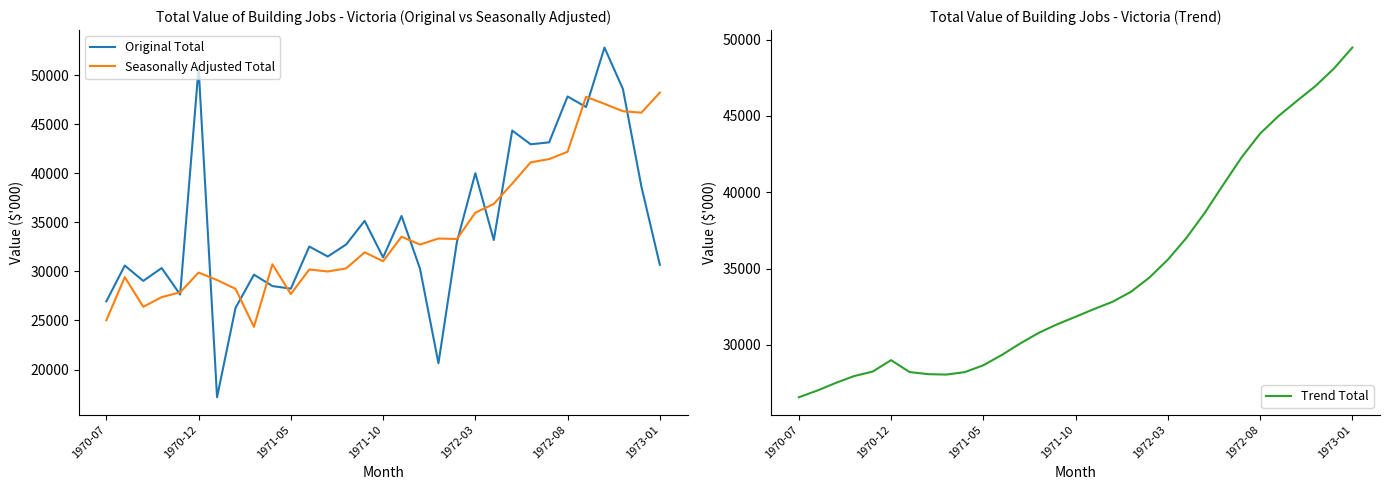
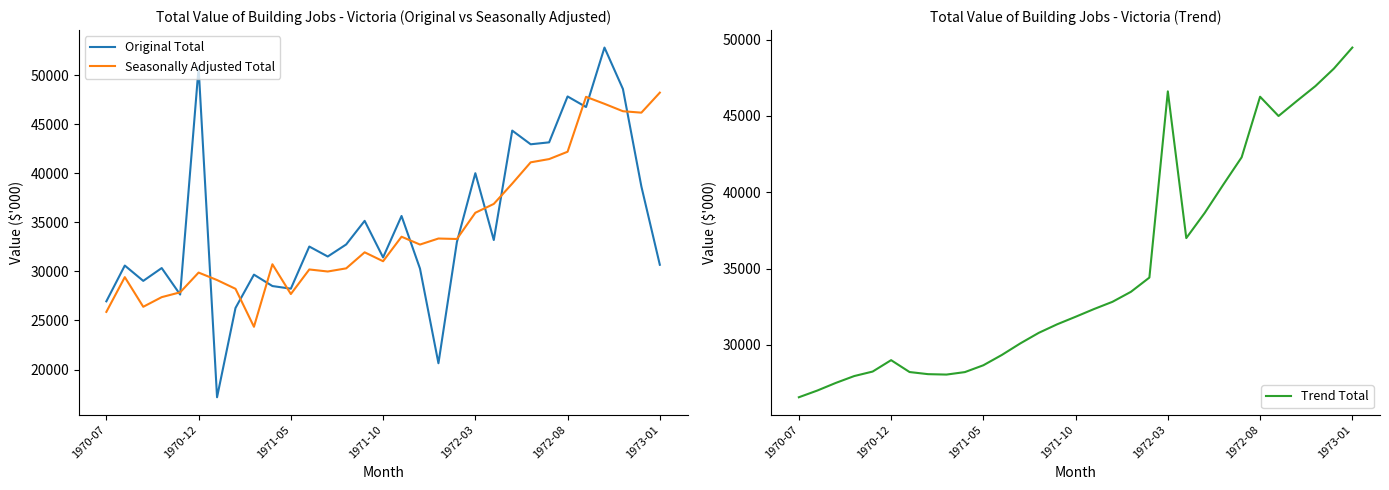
Total Value of Building Jobs - Victoria (Original vs Seasonally Adjusted), Seasonally Adjusted Total, 1970-07: 25000 -> 26000
Total Value of Building Jobs - Victoria (Trend), 1972-03: 35600 -> 46600
Total Value of Building Jobs - Victoria (Trend), 1972-08: 43800 -> 46300
